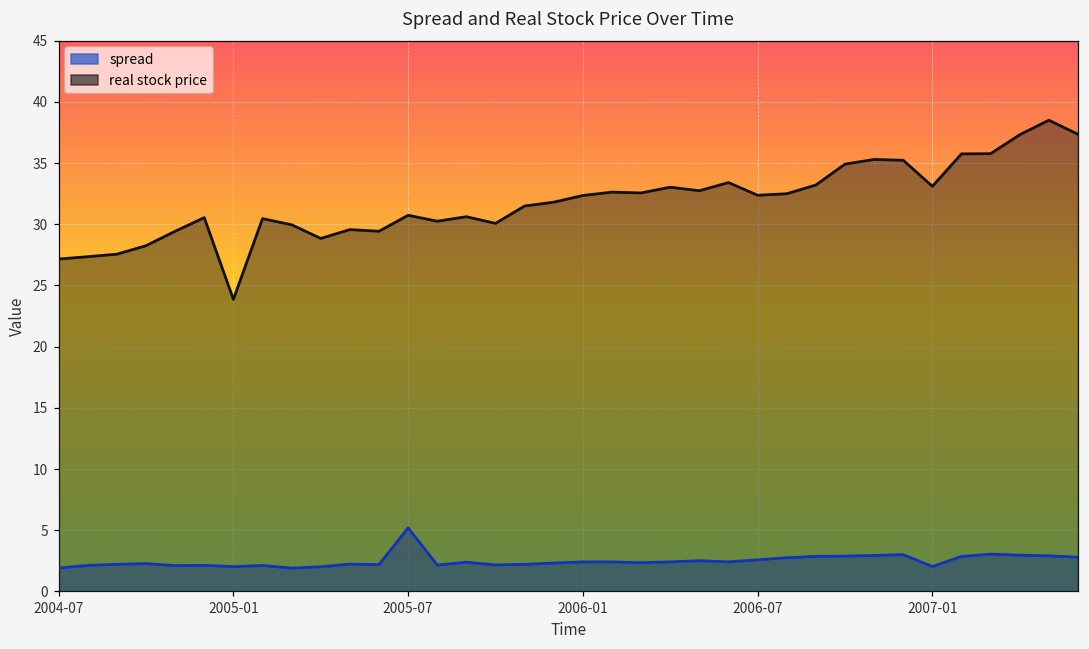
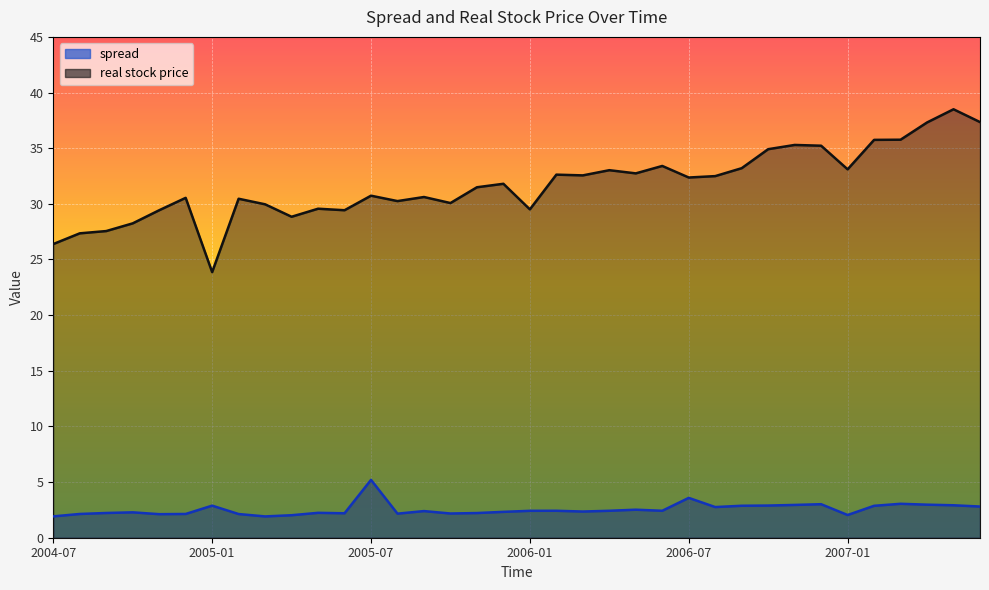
real stock price, 2004-07: 27.2 -> 26.4
spread, 2005-01: 2.0 -> 2.9
real stock price, 2006-01: 32.3 -> 29.5
spread, 2006-07: 2.6 -> 3.6
